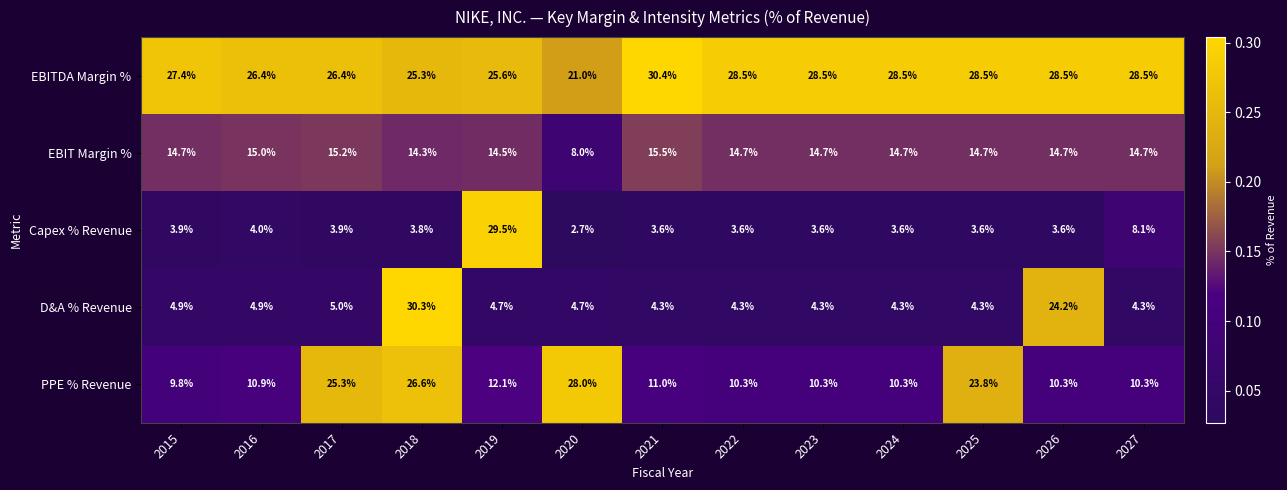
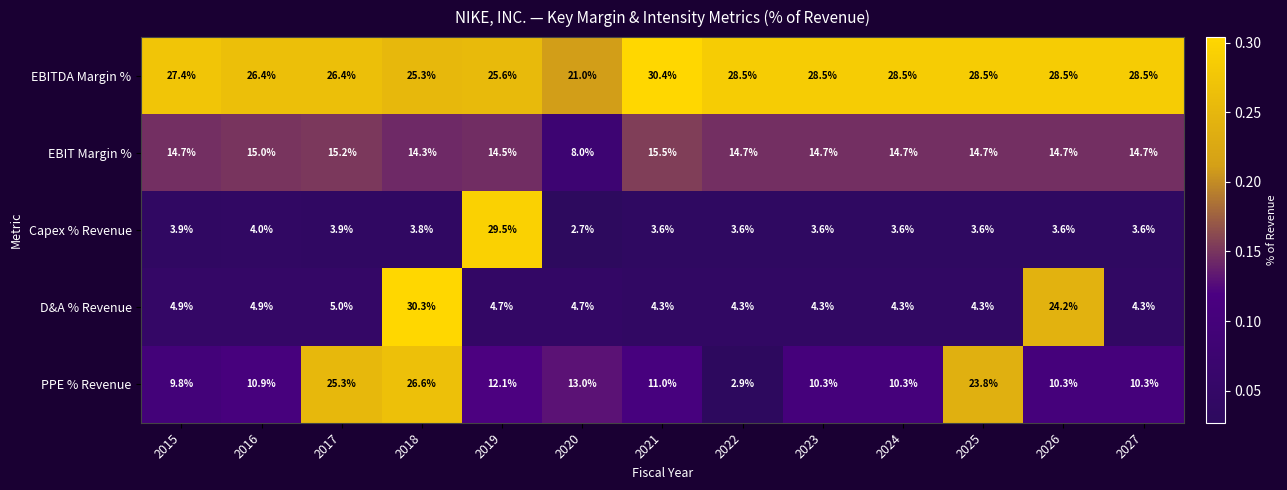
Capex % Revenue, 2027: 8.1% -> 3.6%
PPE % Revenue, 2020: 28.0% -> 13.0%
PPE % Revenue, 2022: 10.3% -> 2.9%
